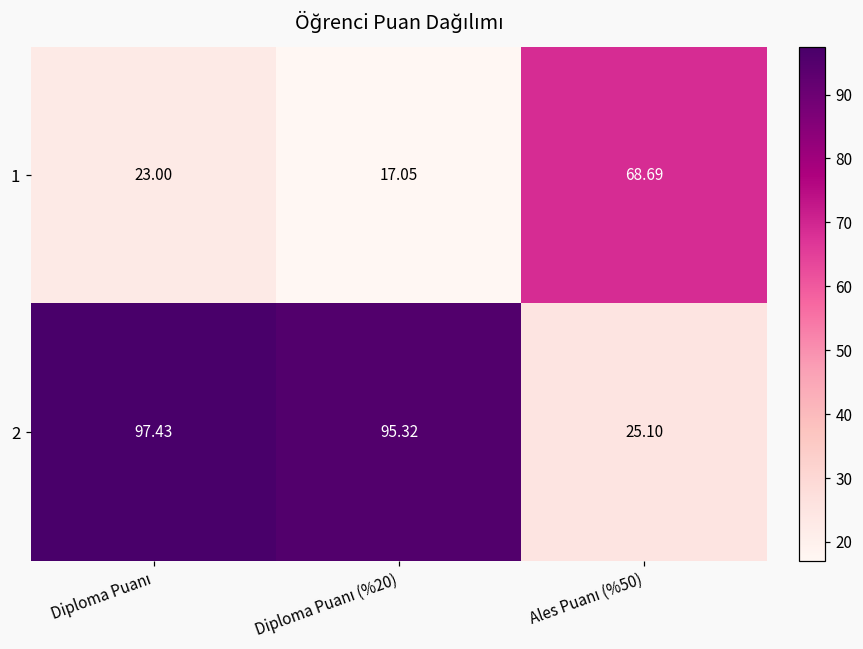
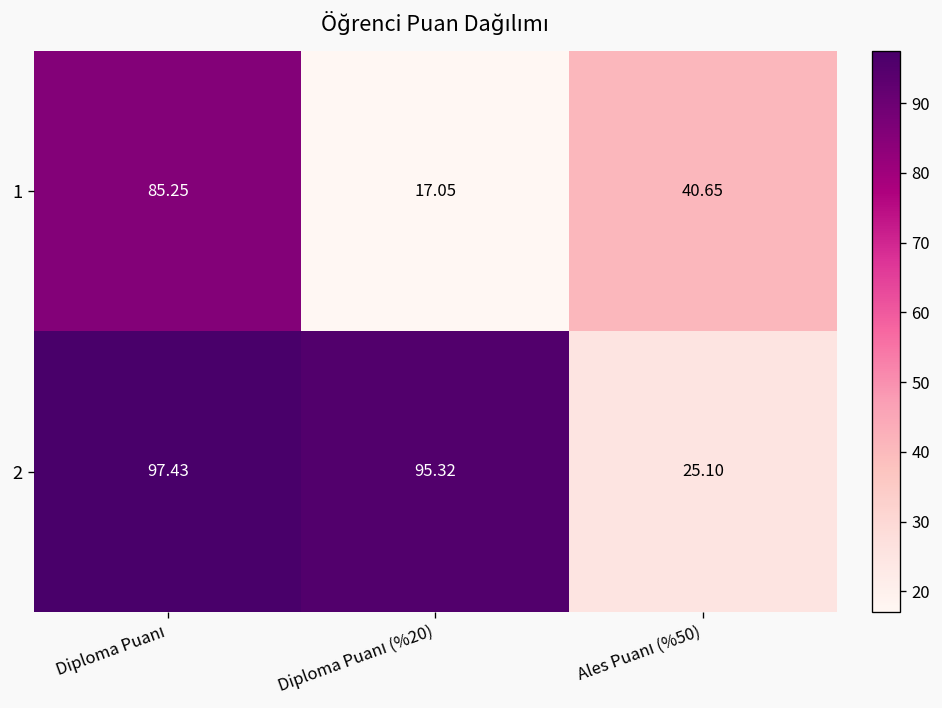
1, Diploma Puanı: 23.00 -> 85.25
1, Ales Puanı (%50): 68.69 -> 40.65
